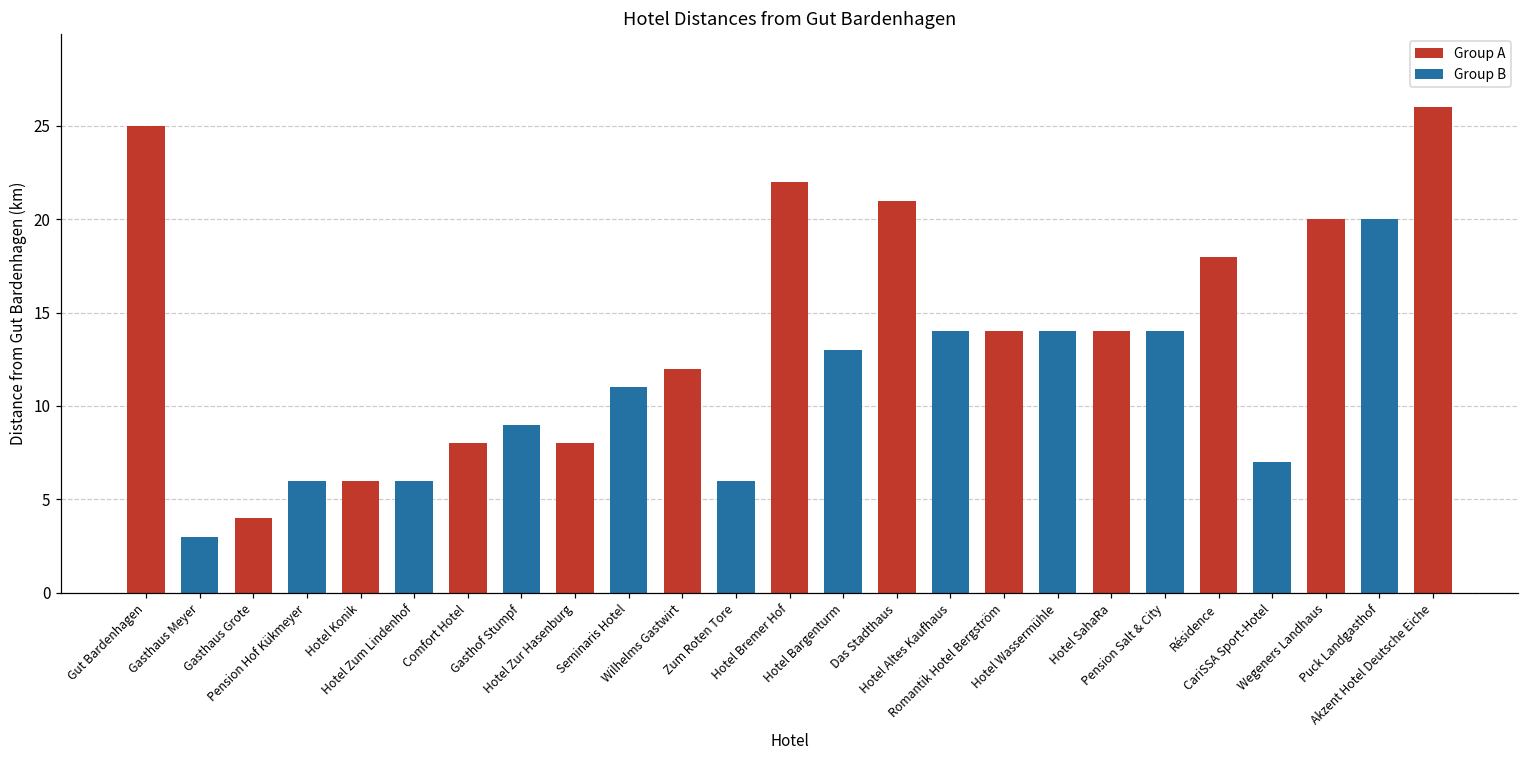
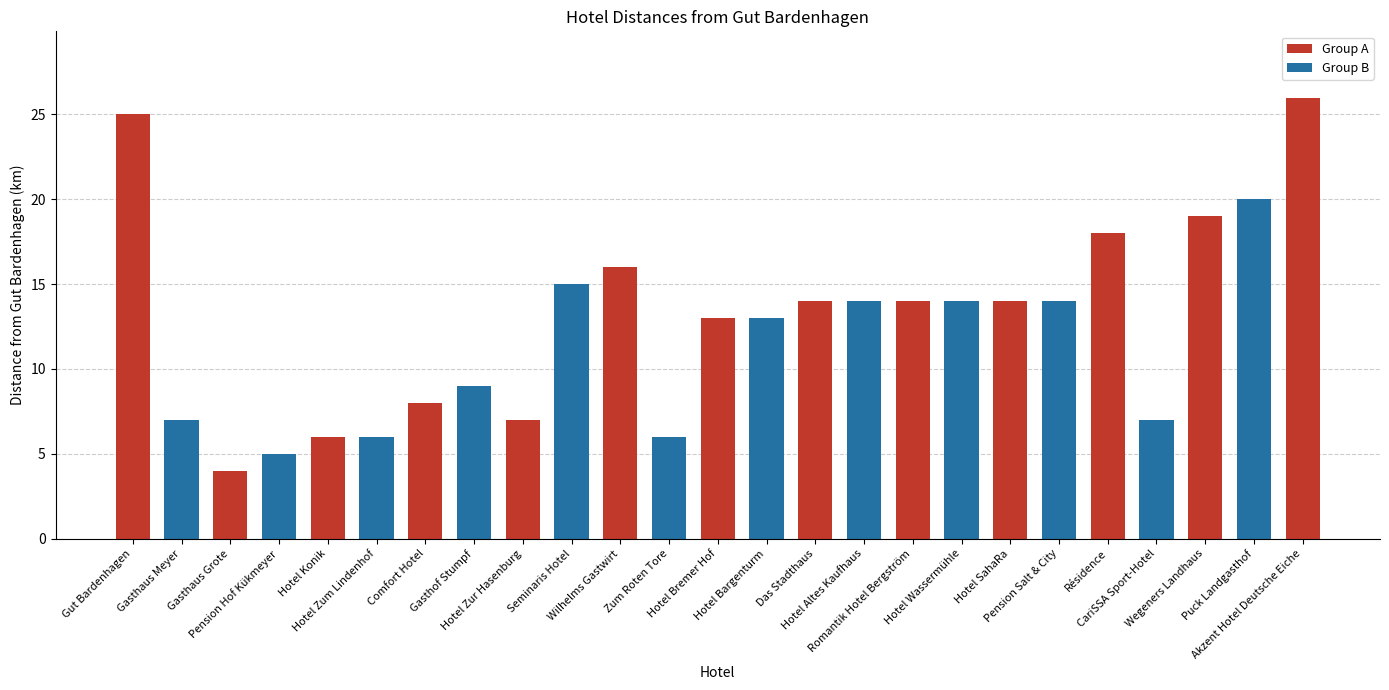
Gasthaus Meyer: 3 -> 7
Pension Hof Kükmeyer: 6 -> 5
Hotel Zur Hasenburg: 8 -> 7
Seminaris Hotel: 11 -> 15
Wilhelms Gastwirt: 12 -> 16
Hotel Bremer Hof: 22 -> 13
Das Stadthaus: 21 -> 14
Wegeners Landhaus: 20 -> 19
